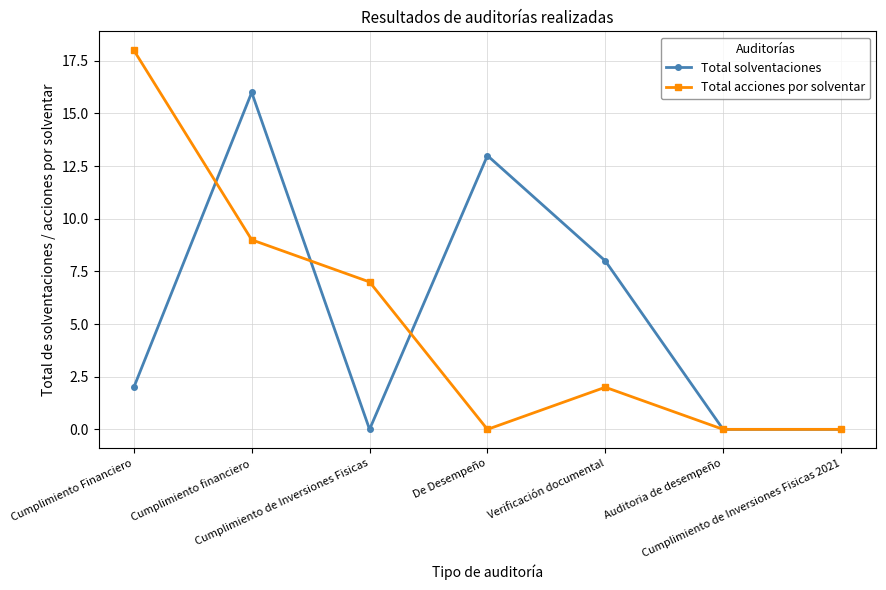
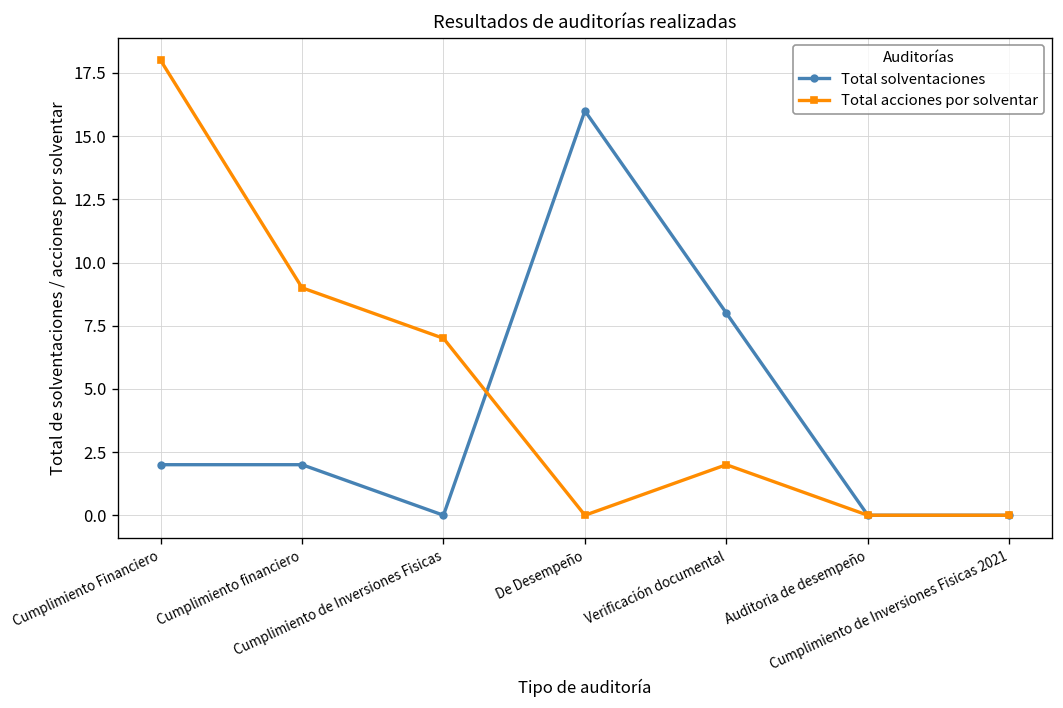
Total solventaciones, Cumplimiento financiero: 16 -> 2
Total solventaciones, De Desempeño: 13 -> 16
